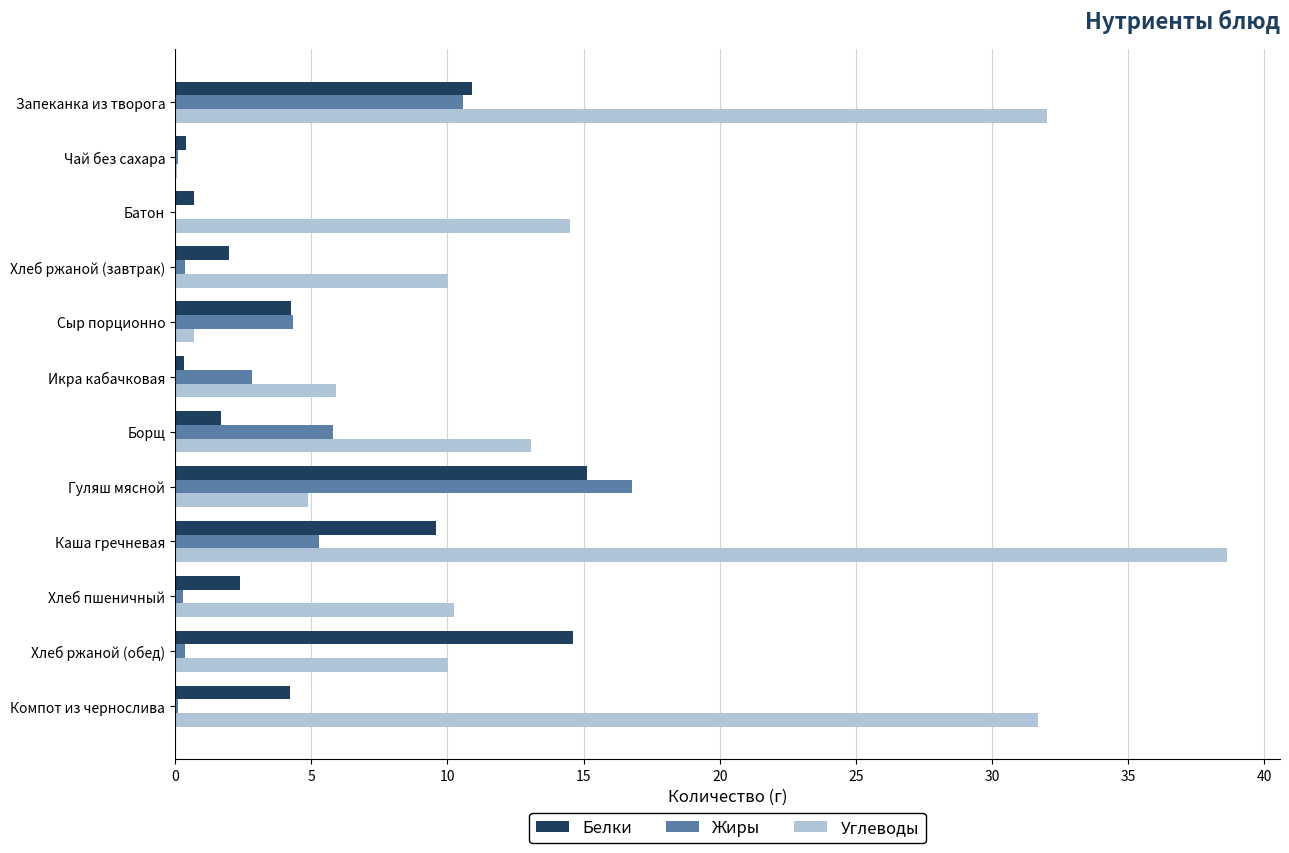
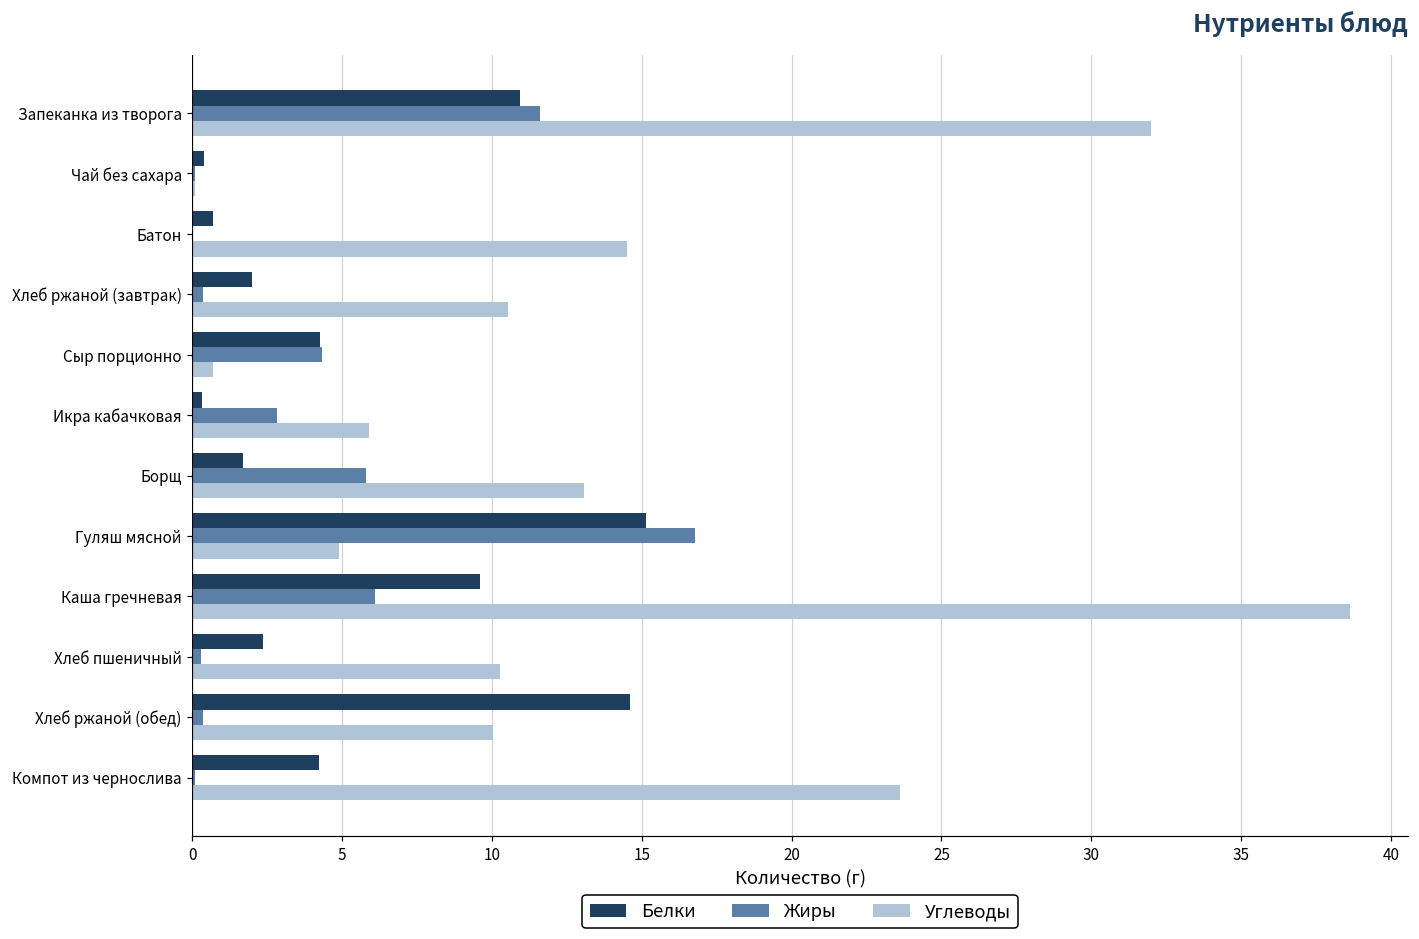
Жиры, Запеканка из творога: 10.6 -> 11.6
Углеводы, Хлеб ржаной (завтрак): 10.0 -> 10.5
Жиры, Каша гречневая: 5.3 -> 6.1
Углеводы, Компот из чернослива: 31.7 -> 23.6
